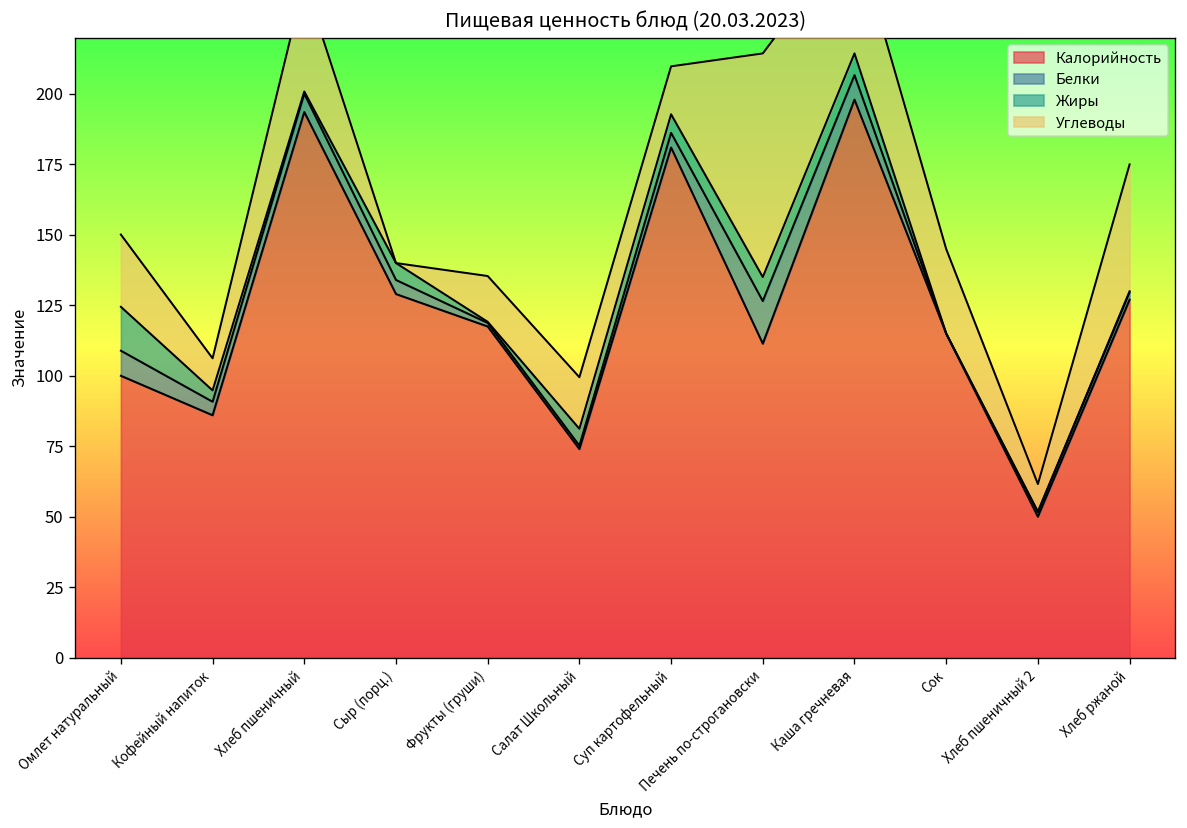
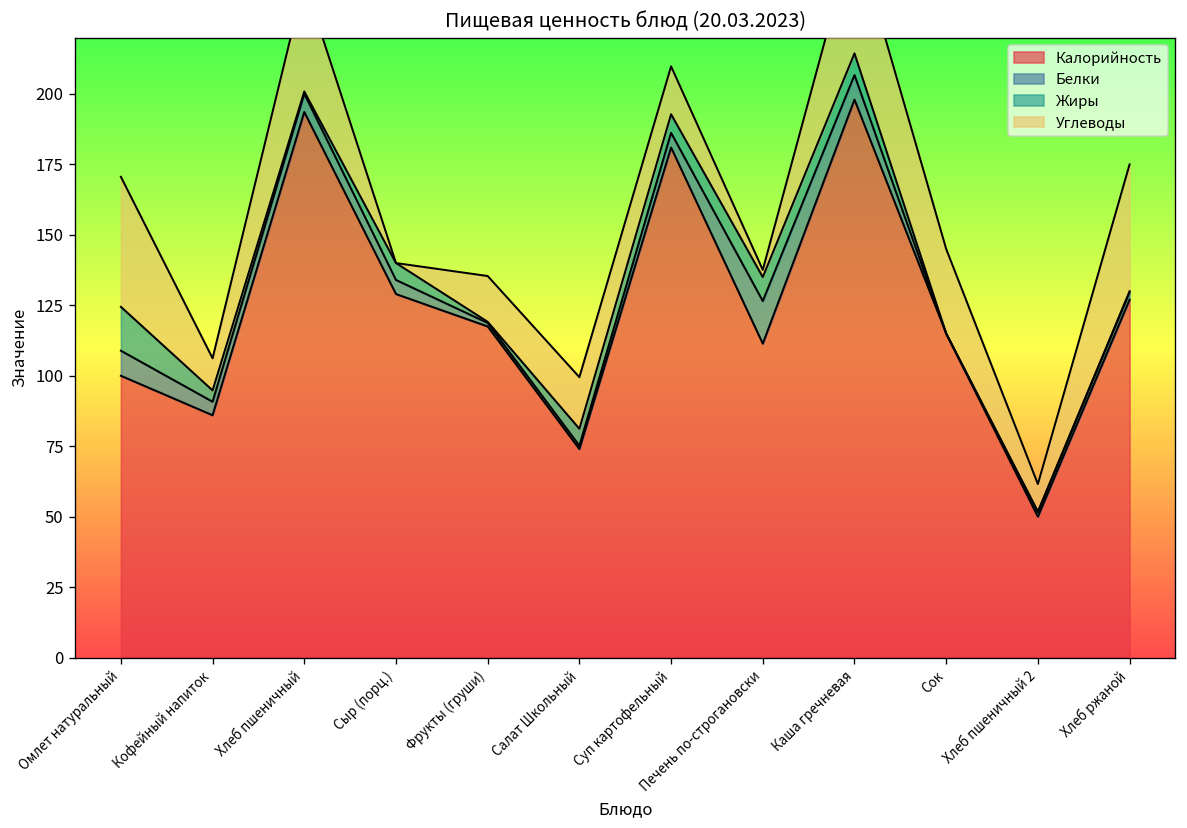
Углеводы, Омлет натуральный: 26 -> 46
Углеводы, Печень по-строгановски: 79 -> 3
